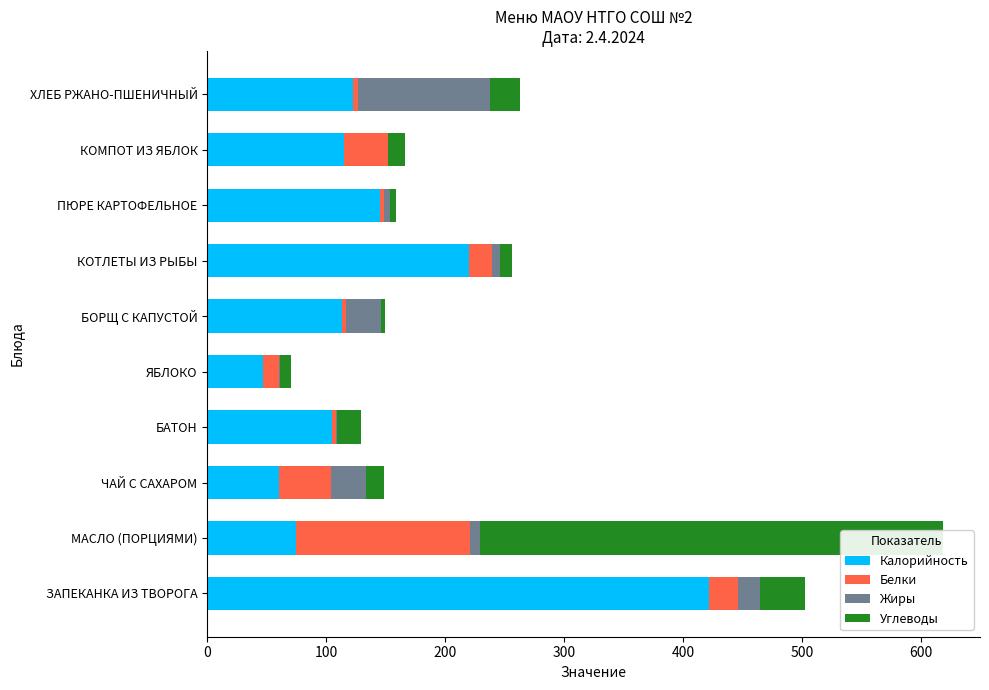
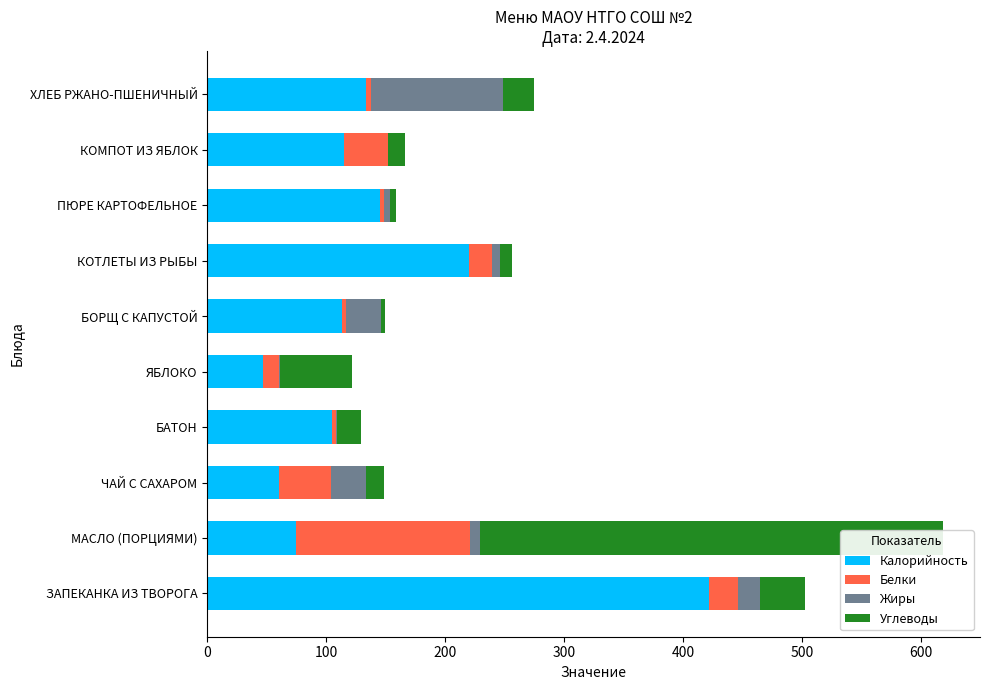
Калорийность, ХЛЕБ РЖАНО-ПШЕНИЧНЫЙ: 122 -> 134
Углеводы, ЯБЛОКО: 10 -> 61
